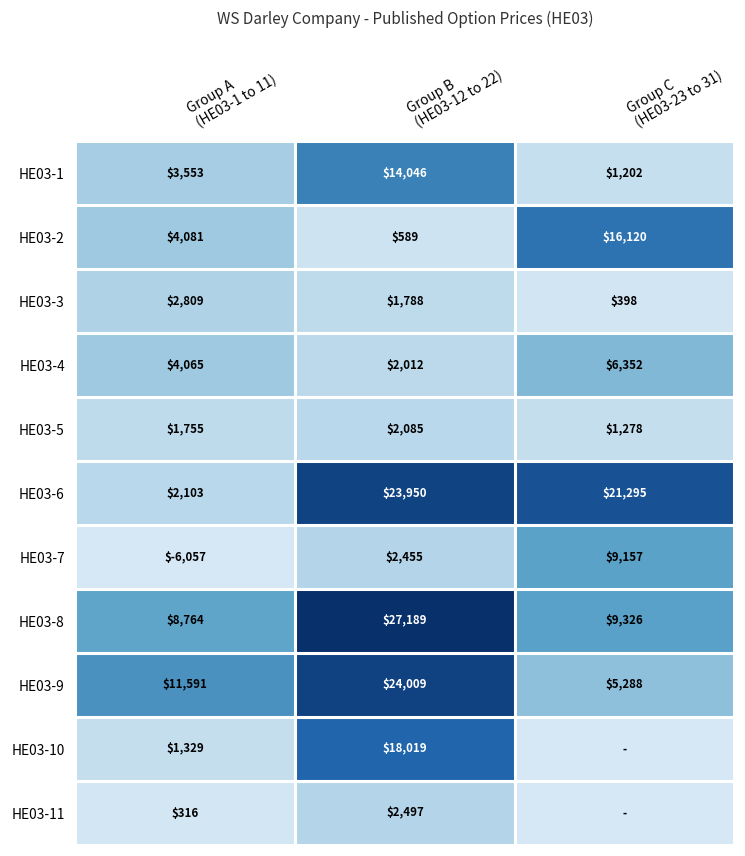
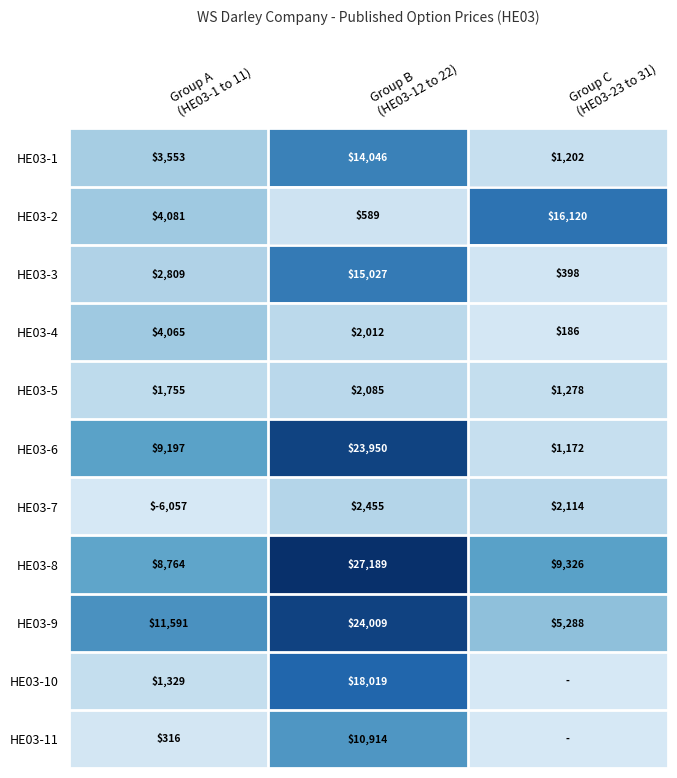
HE03-3, Group B (HE03-12 to 22): $1,788 -> $15,027
HE03-4, Group C (HE03-23 to 31): $6,352 -> $186
HE03-6, Group A (HE03-1 to 11): $2,103 -> $9,197
HE03-6, Group C (HE03-23 to 31): $21,295 -> $1,172
HE03-7, Group C (HE03-23 to 31): $9,157 -> $2,114
HE03-11, Group B (HE03-12 to 22): $2,497 -> $10,914
